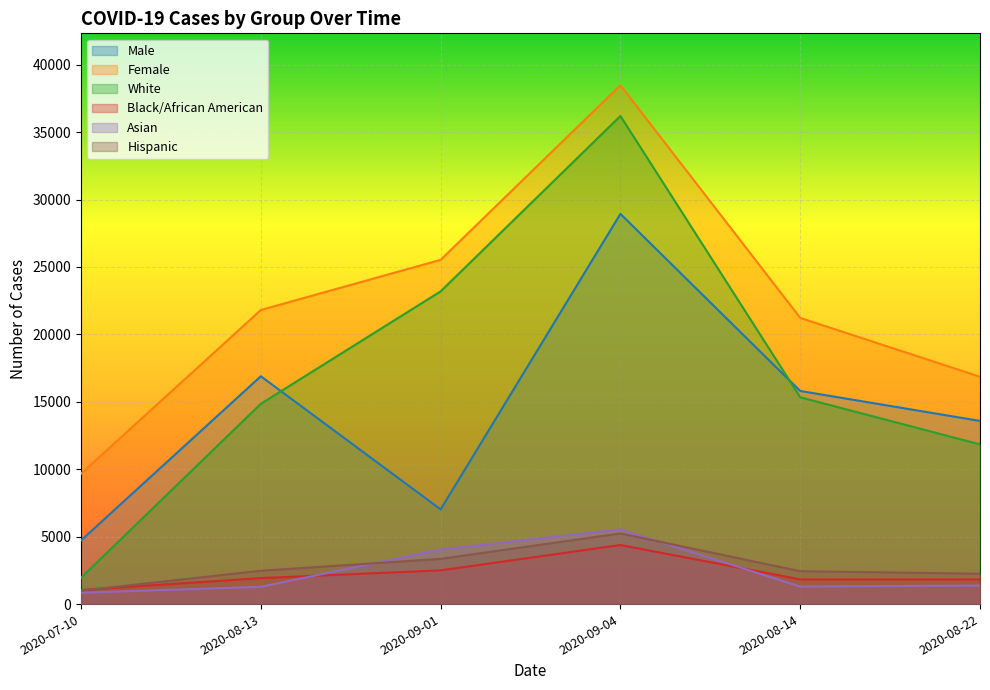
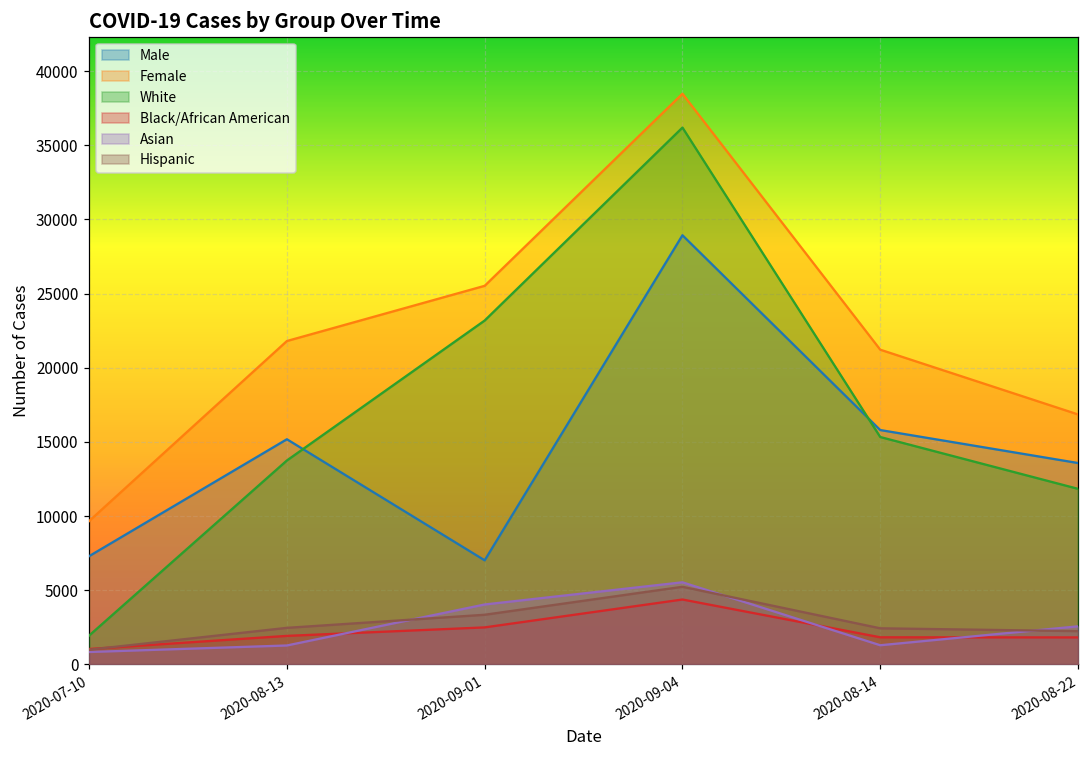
Male, 2020-07-10: 4700 -> 7300
Male, 2020-08-13: 16900 -> 15200
White, 2020-08-13: 14900 -> 13800
Asian, 2020-08-22: 1400 -> 2600
